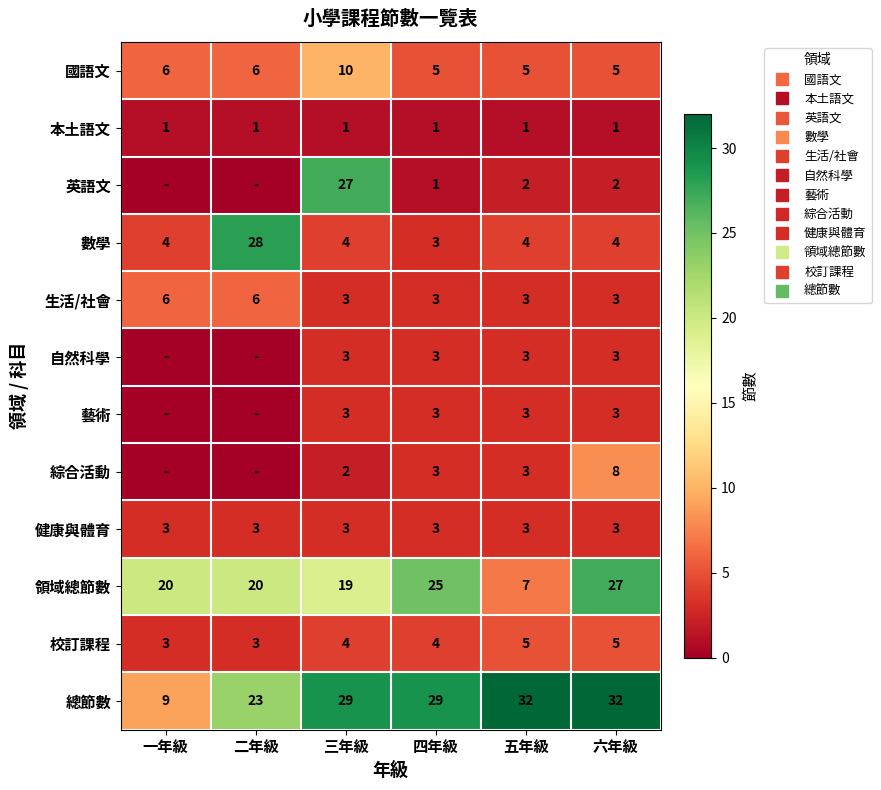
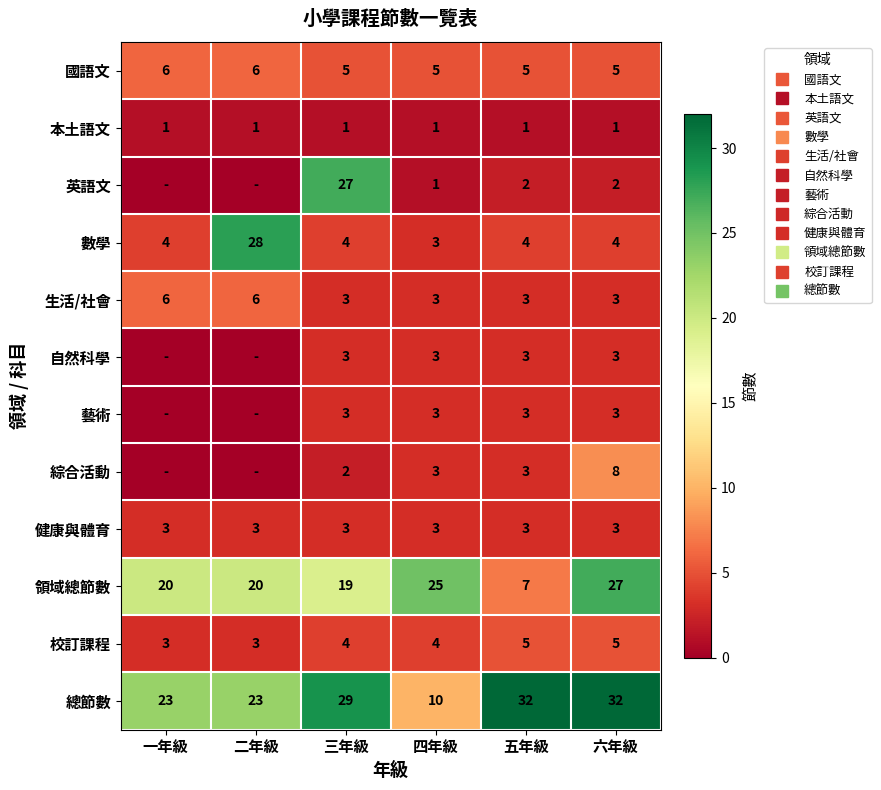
國語文, 三年級: 10 -> 5
總節數, 一年級: 9 -> 23
總節數, 四年級: 29 -> 10
